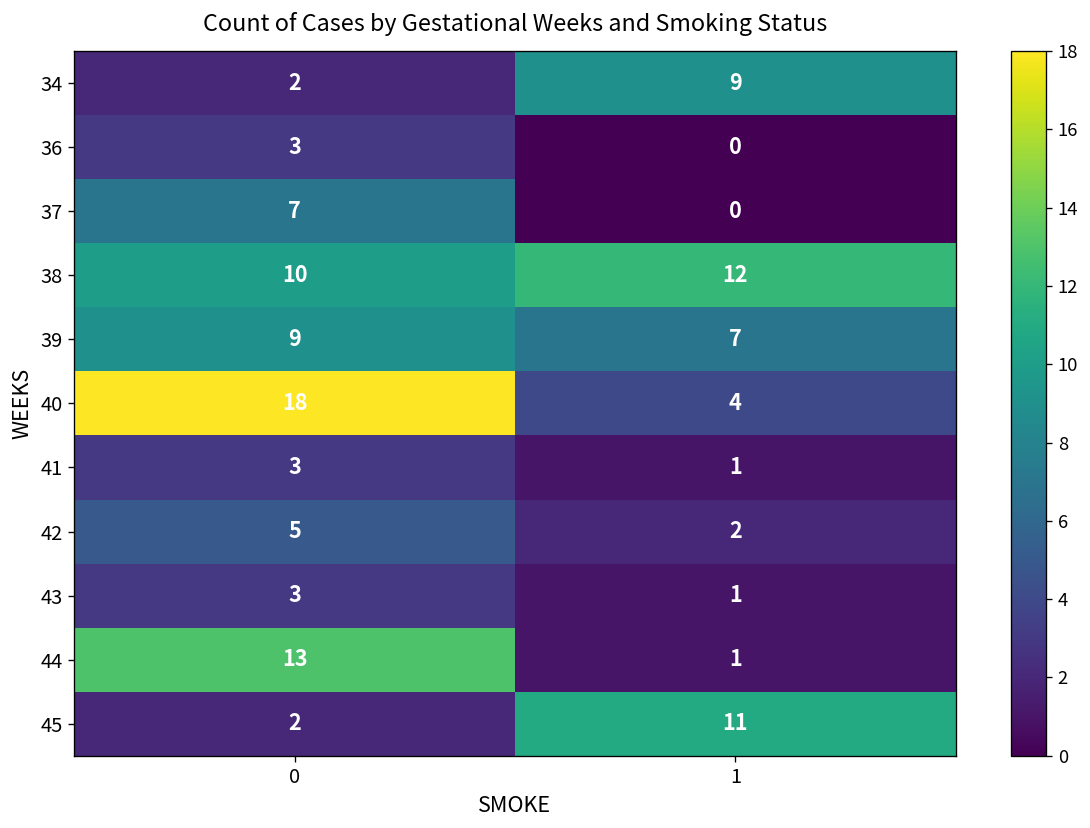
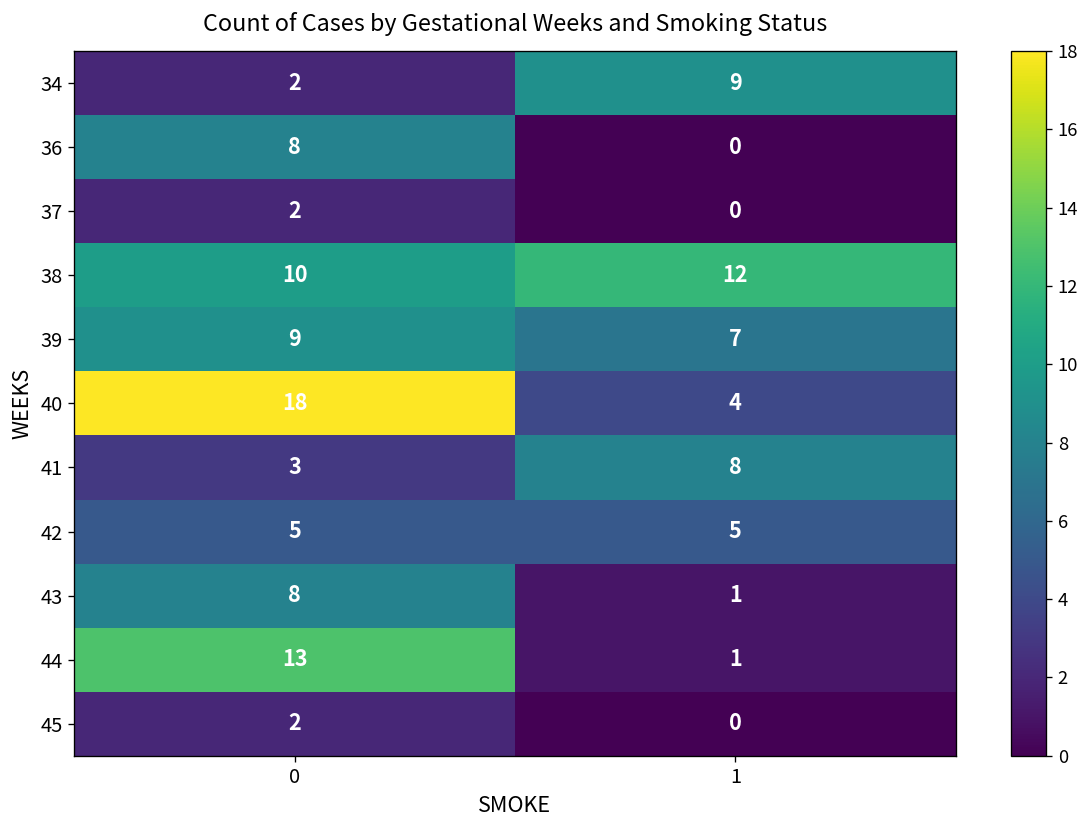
36, 0: 3 -> 8
37, 0: 7 -> 2
41, 1: 1 -> 8
42, 1: 2 -> 5
43, 0: 3 -> 8
45, 1: 11 -> 0
